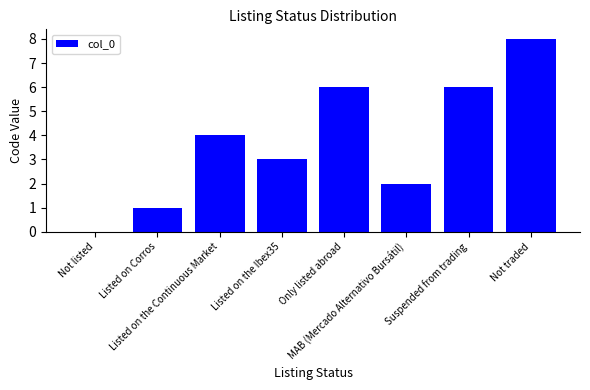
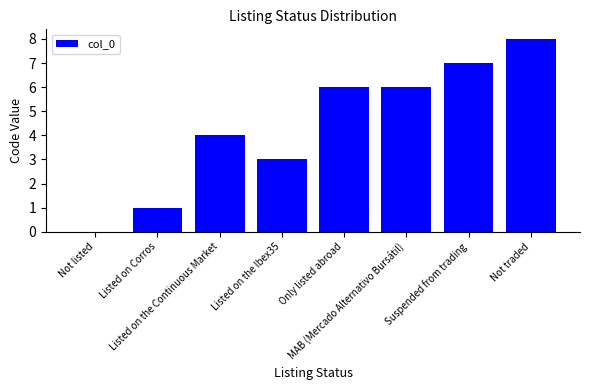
MAB (Mercado Alternativo Bursátil): 2 -> 6
Suspended from trading: 6 -> 7
